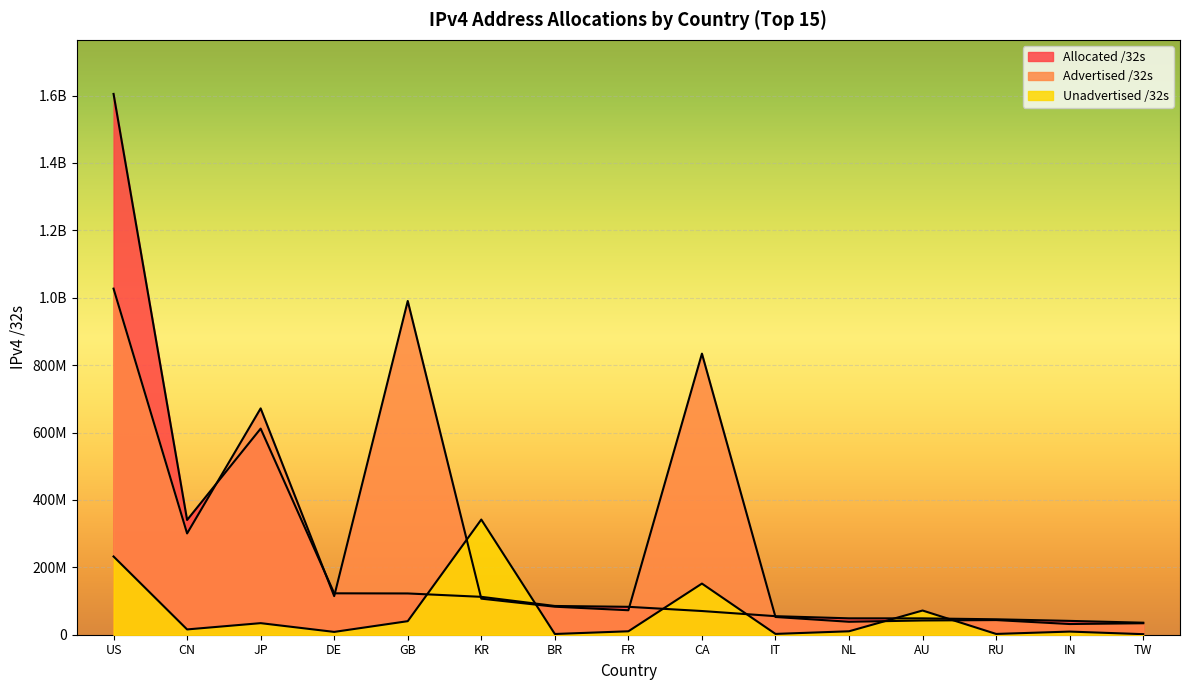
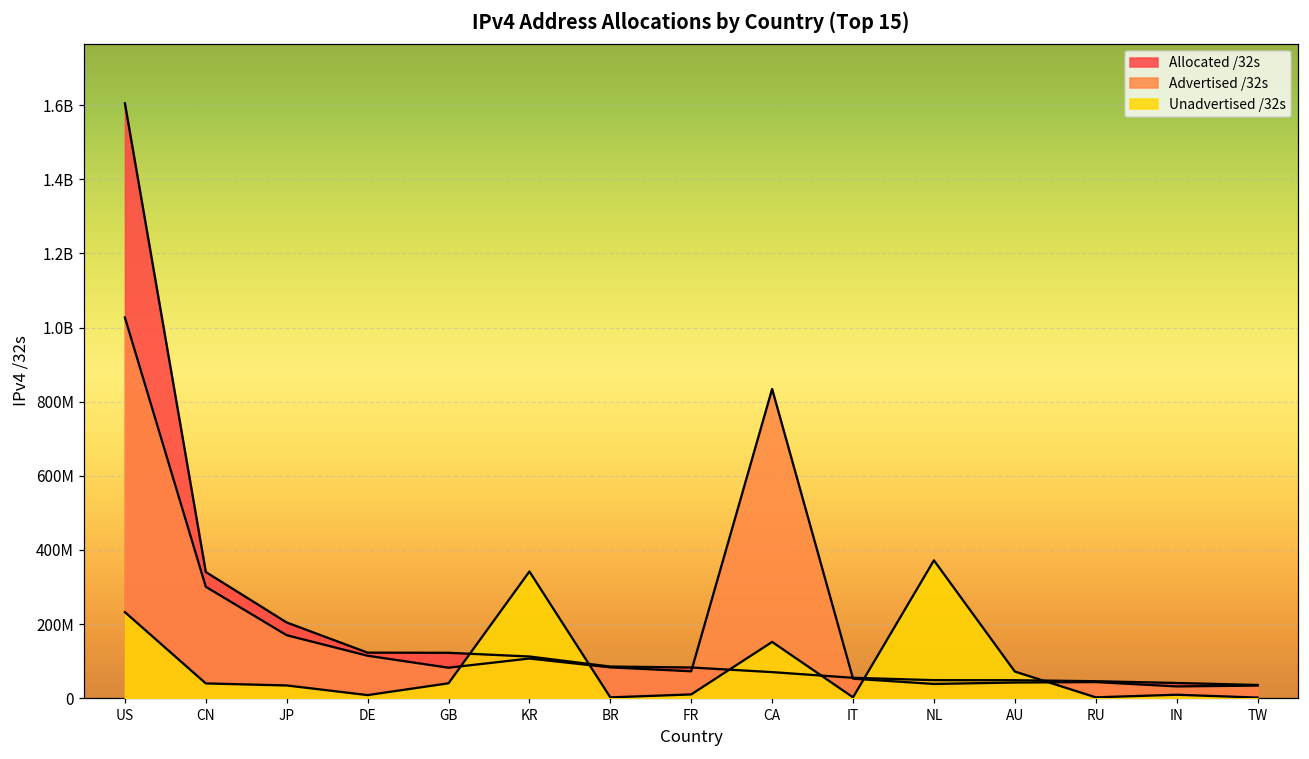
Unadvertised /32s, CN: 20000000 -> 40000000
Allocated /32s, JP: 610000000 -> 200000000
Advertised /32s, JP: 670000000 -> 170000000
Advertised /32s, GB: 990000000 -> 80000000
Unadvertised /32s, NL: 10000000 -> 370000000
